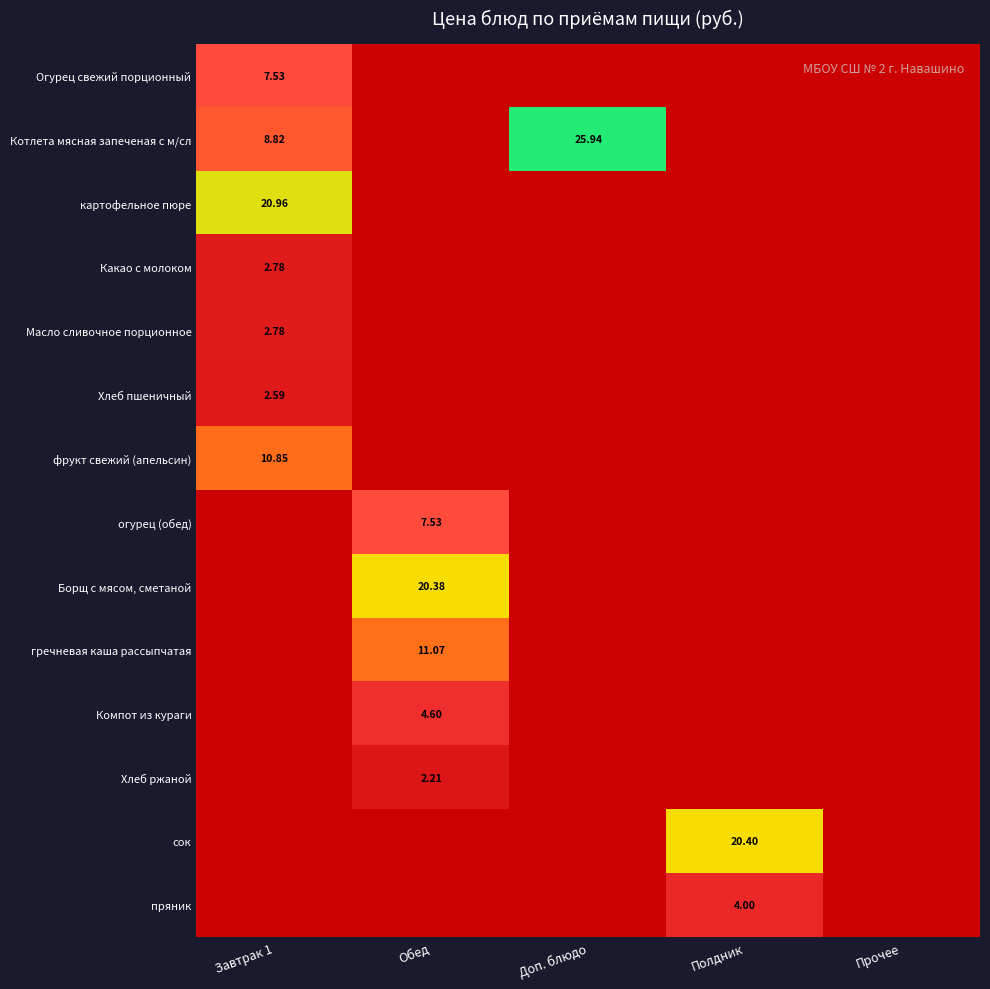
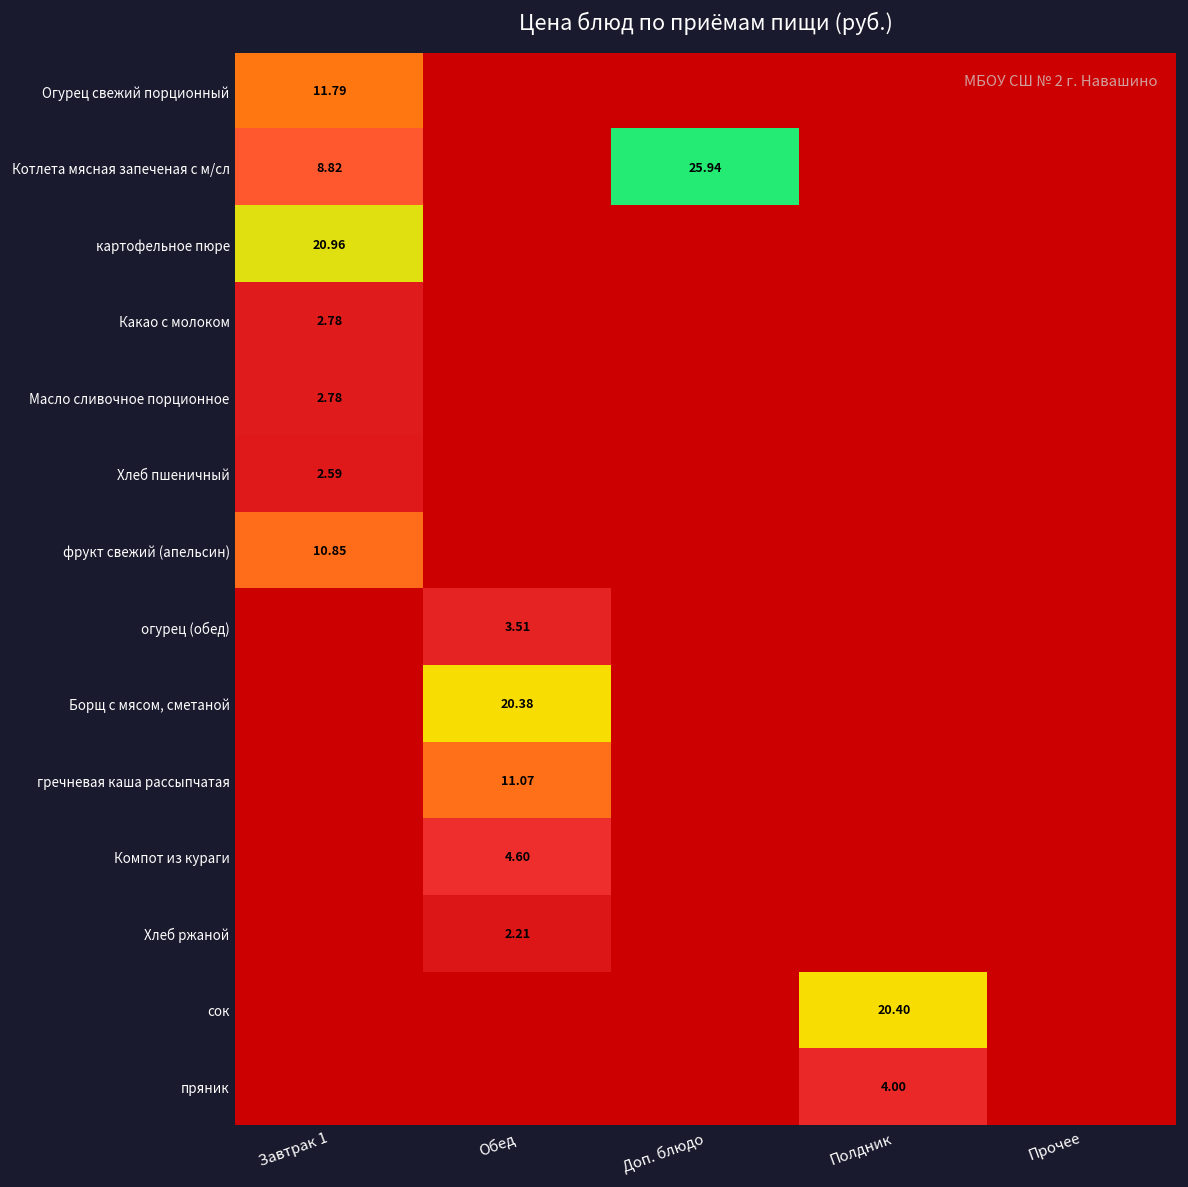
Огурец свежий порционный, Завтрак 1: 7.53 -> 11.79
огурец (обед), Обед: 7.53 -> 3.51
